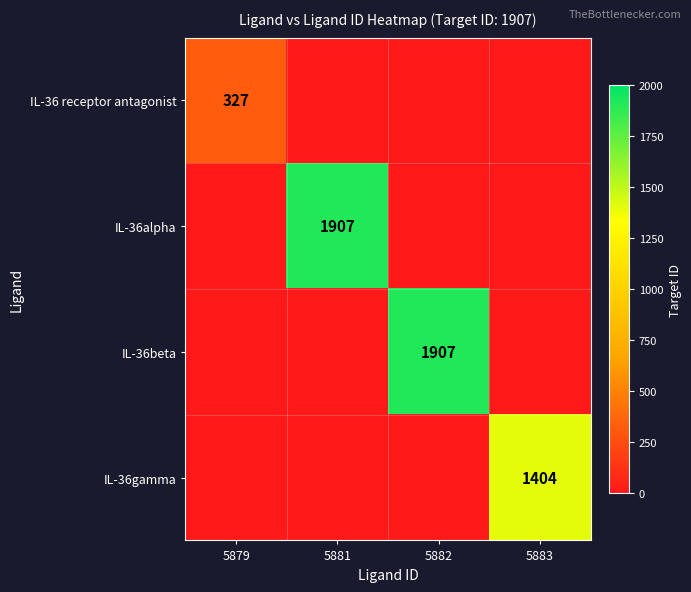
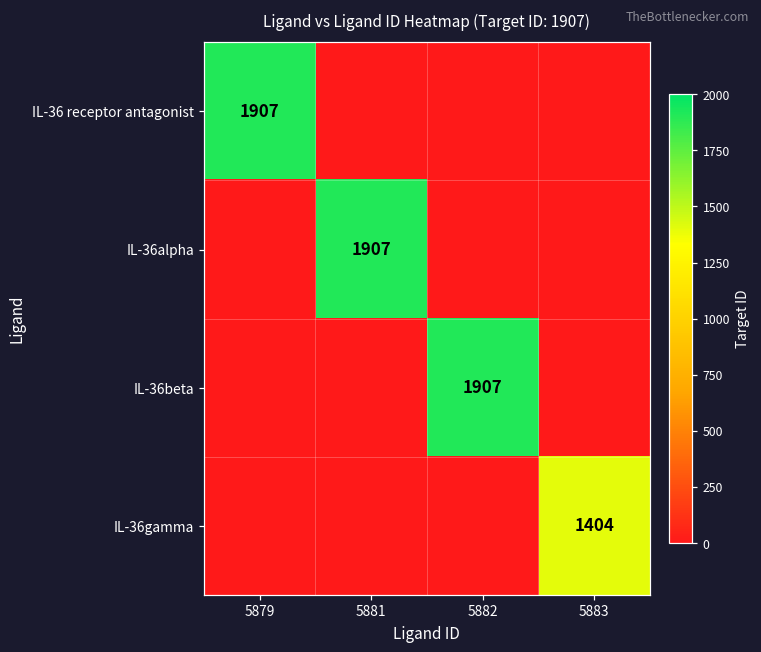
IL-36 receptor antagonist, 5879: 327 -> 1907
